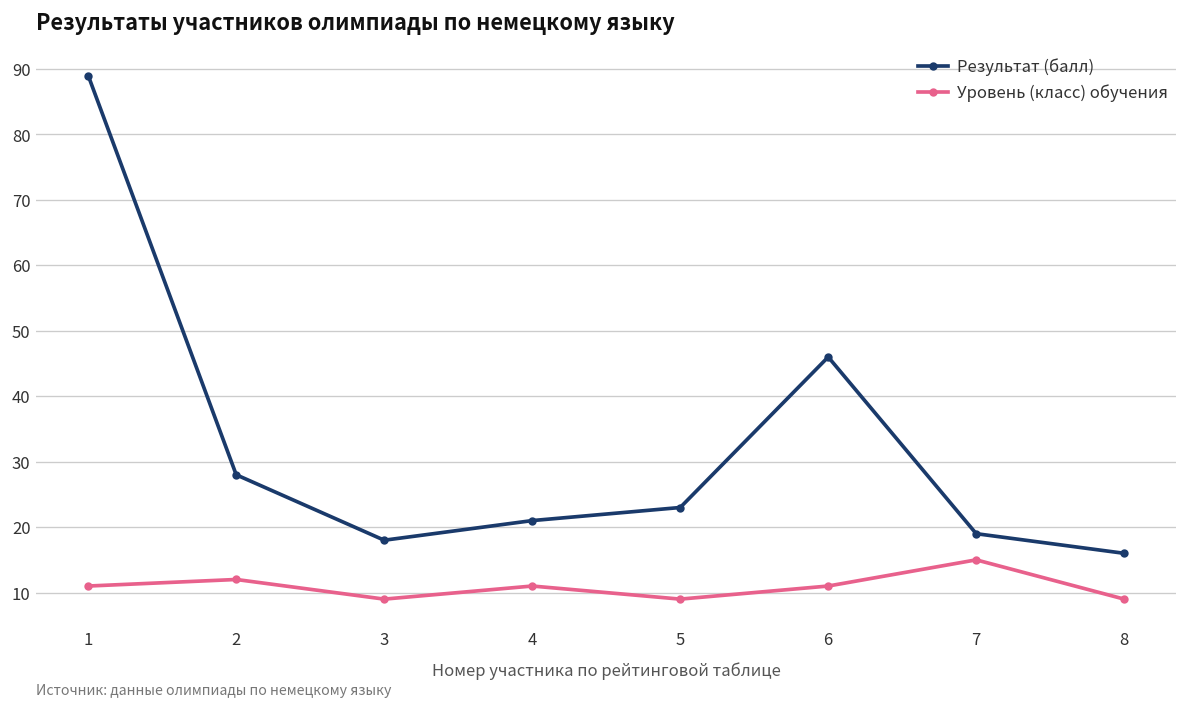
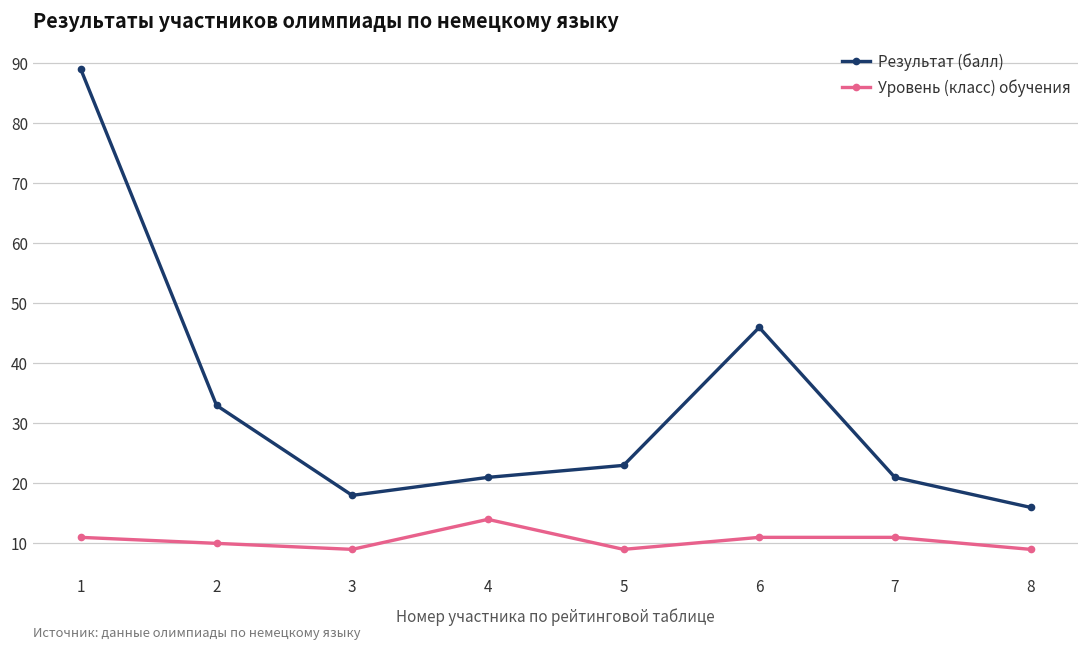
Результат (балл), 2: 28 -> 33
Уровень (класс) обучения, 2: 12 -> 10
Уровень (класс) обучения, 4: 11 -> 14
Результат (балл), 7: 19 -> 21
Уровень (класс) обучения, 7: 15 -> 11
